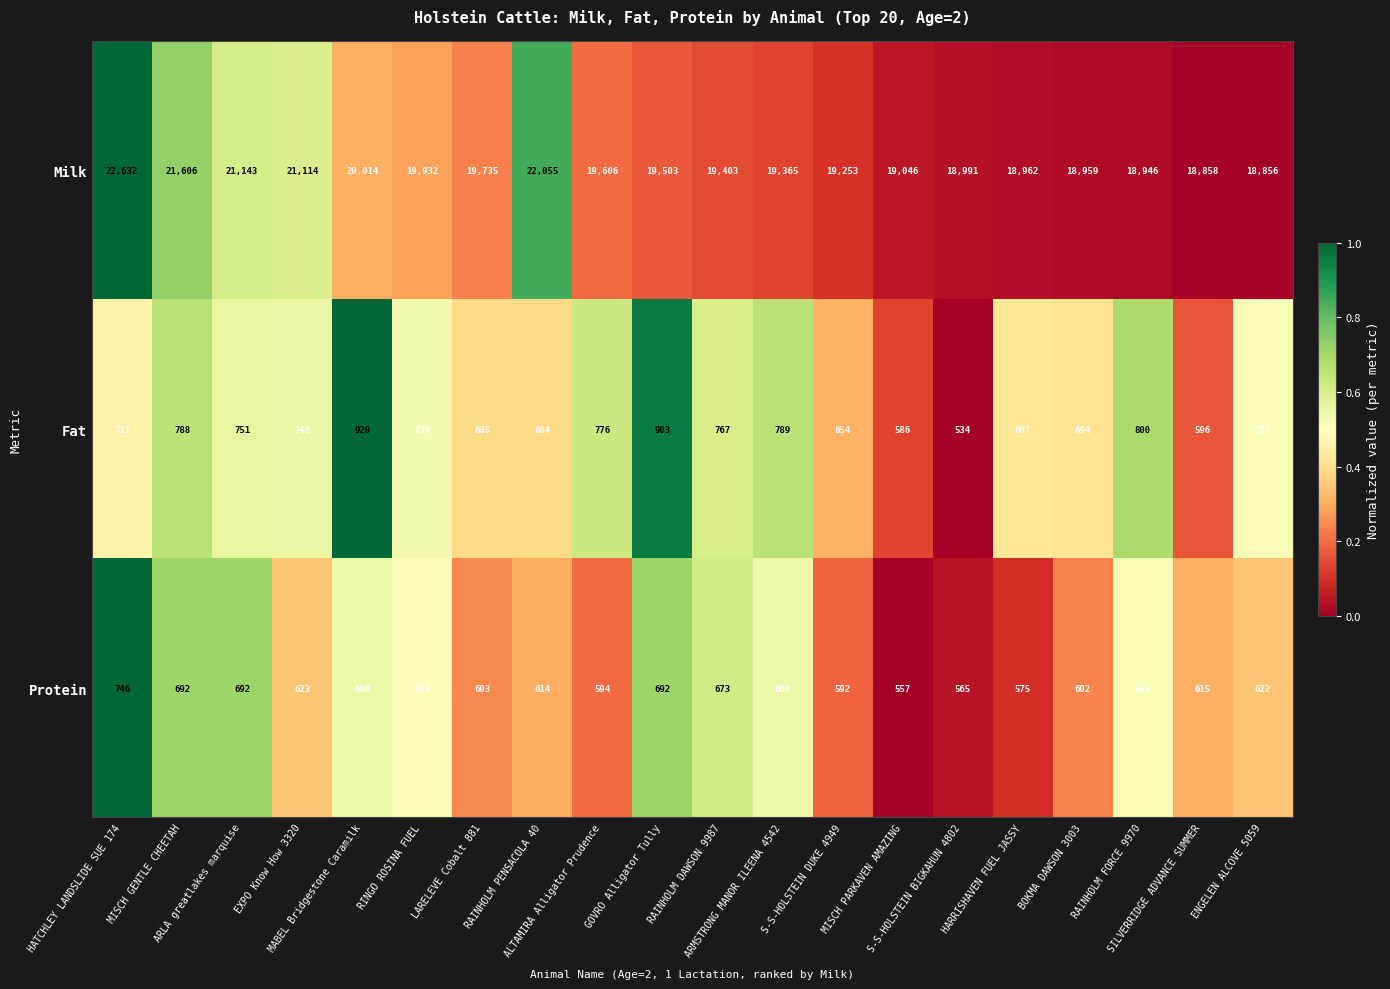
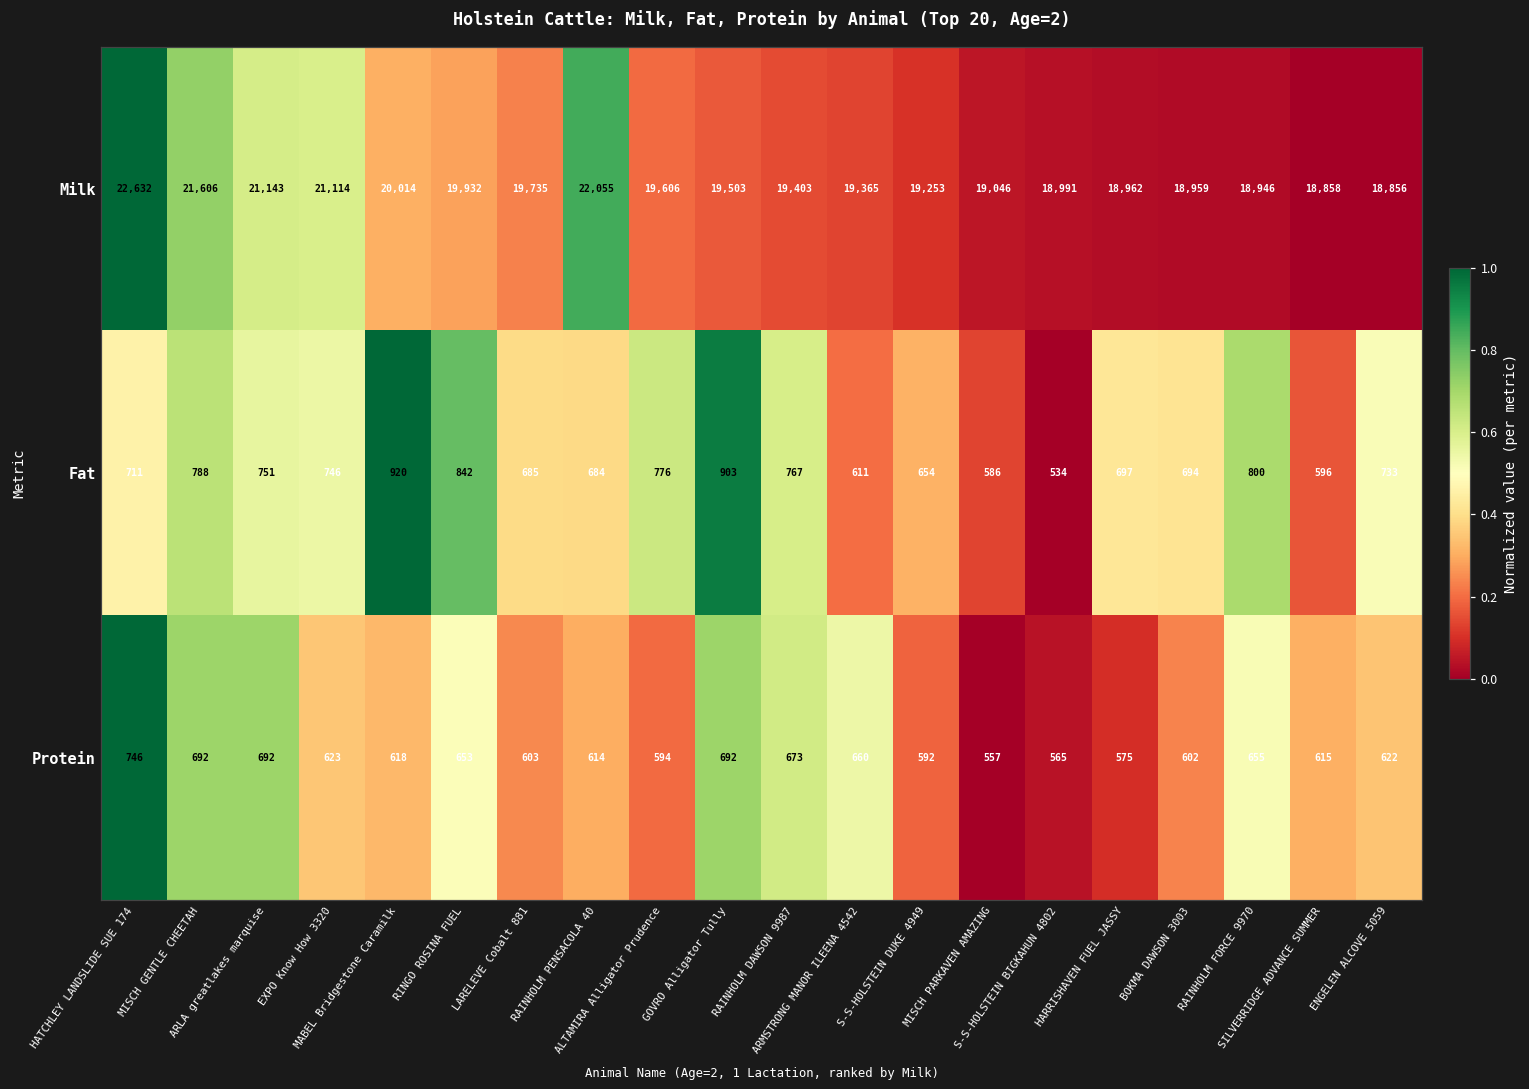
Fat, RINGO ROSINA FUEL: 739 -> 842
Fat, ARMSTRONG MANOR ILEENA 4542: 789 -> 611
Protein, MABEL Bridgestone Caramilk: 660 -> 618
